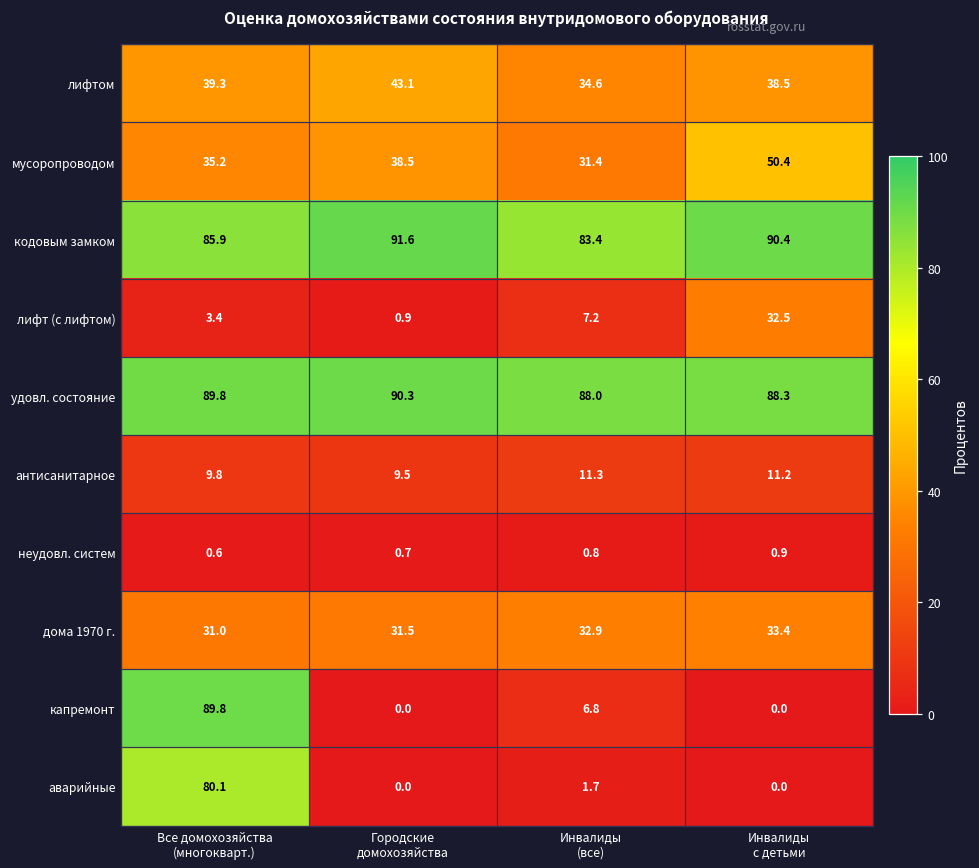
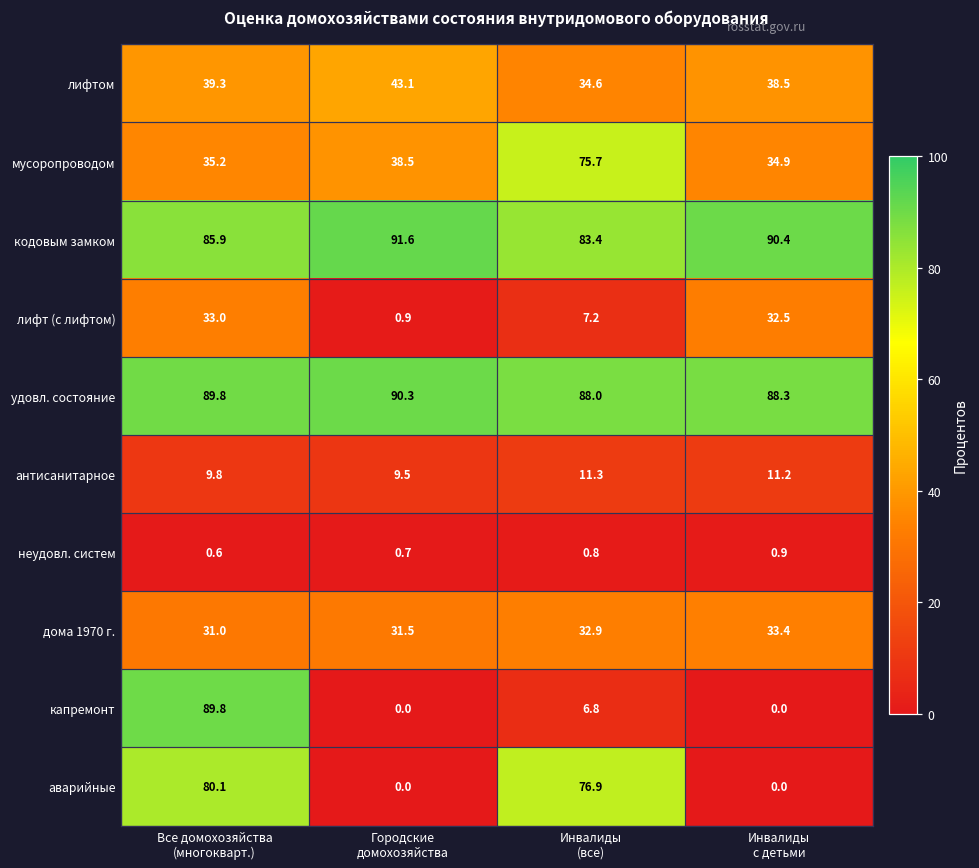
мусоропроводом, Инвалиды (все): 31.4 -> 75.7
мусоропроводом, Инвалиды с детьми: 50.4 -> 34.9
лифт (с лифтом), Все домохозяйства (многокварт.): 3.4 -> 33.0
аварийные, Инвалиды (все): 1.7 -> 76.9
